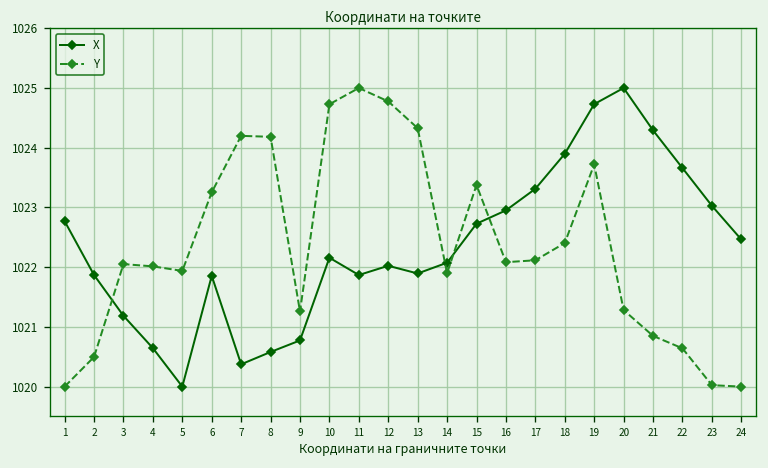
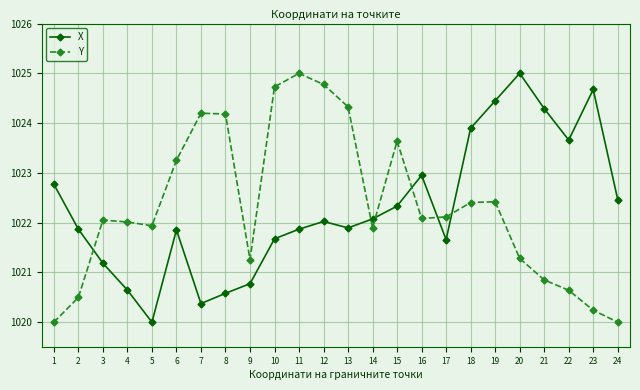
X, 10: 1022.2 -> 1021.7
X, 15: 1022.7 -> 1022.3
Y, 15: 1023.4 -> 1023.6
X, 17: 1023.3 -> 1021.7
X, 19: 1024.7 -> 1024.4
Y, 19: 1023.7 -> 1022.4
X, 23: 1023.0 -> 1024.7
Y, 23: 1020.0 -> 1020.2
